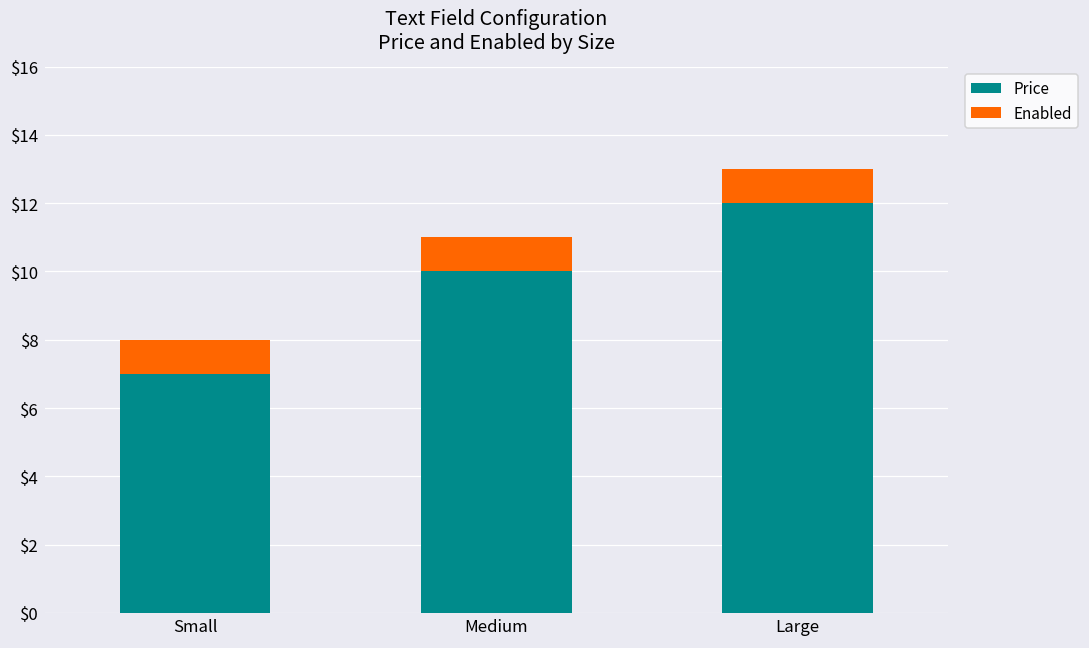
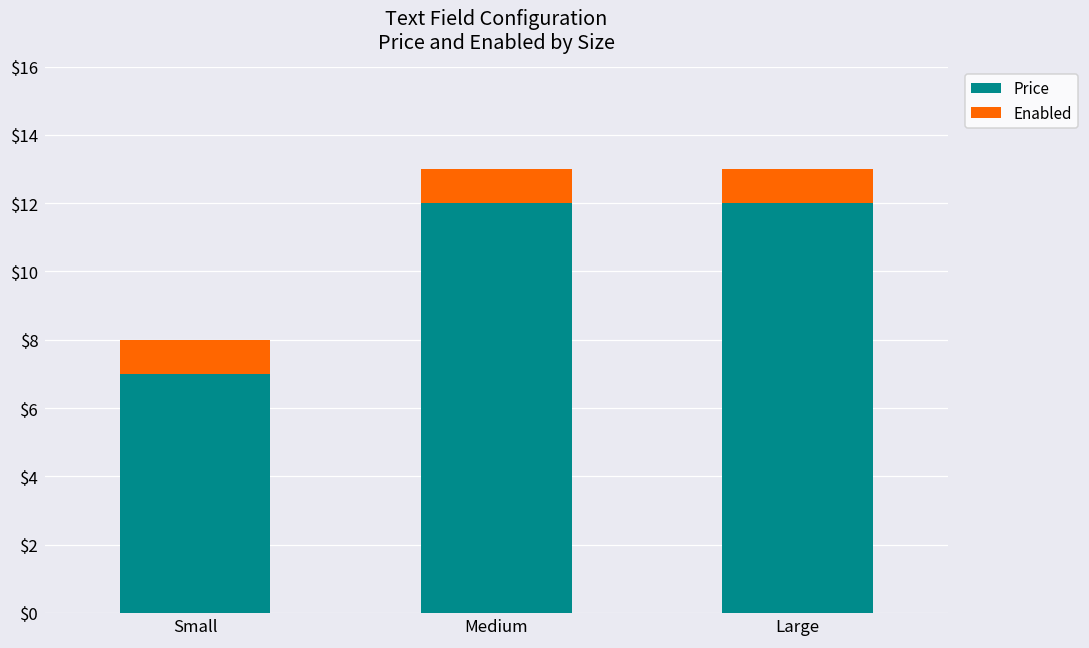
Price, Medium: $10 -> $12
